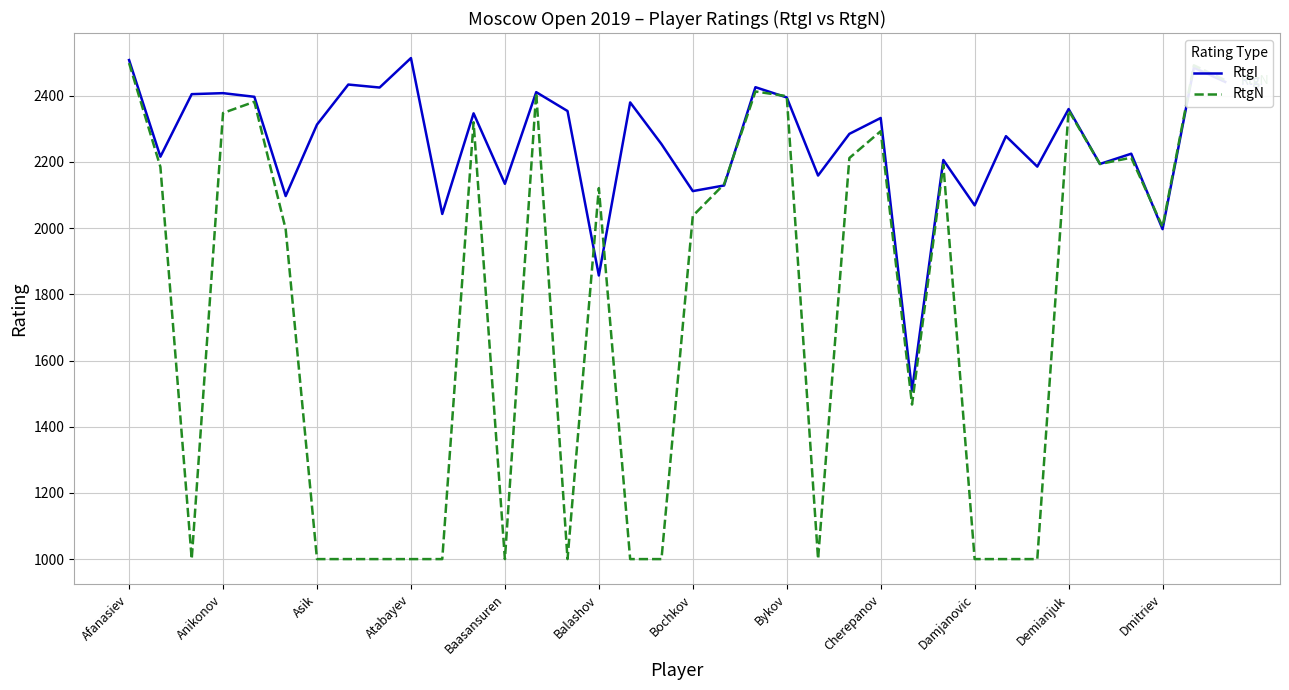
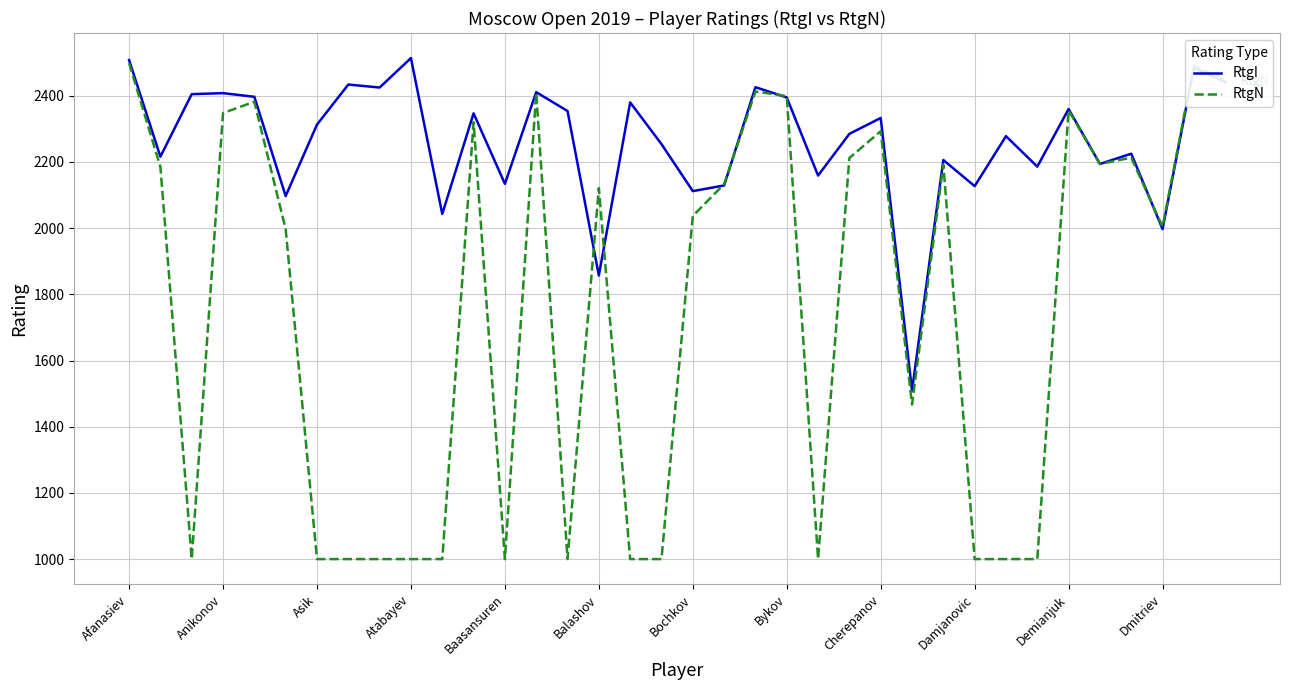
RtgI, Damjanovic: 2070 -> 2130
